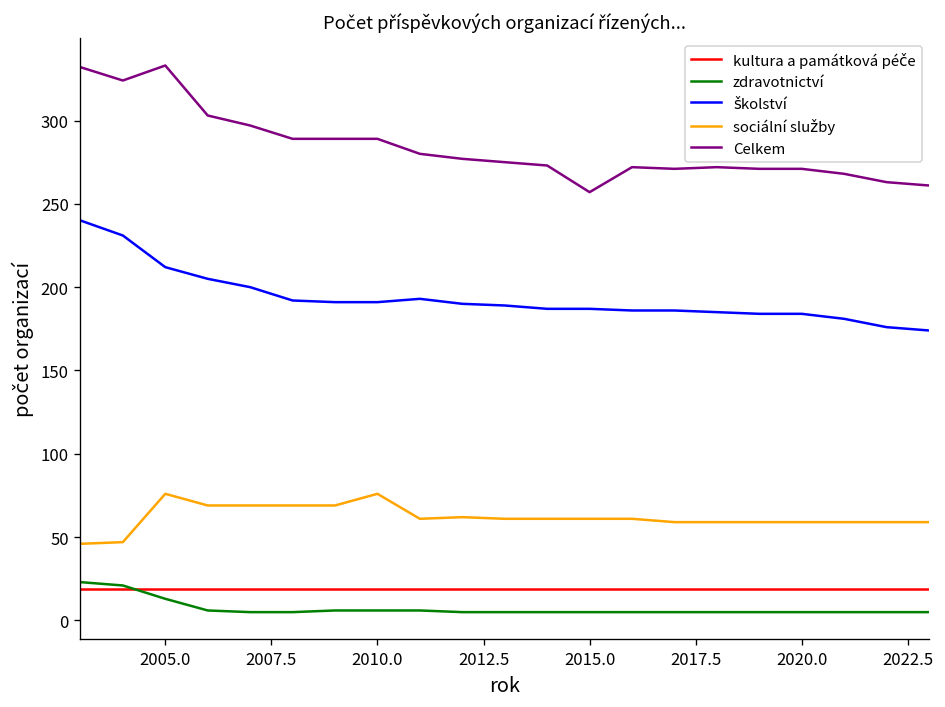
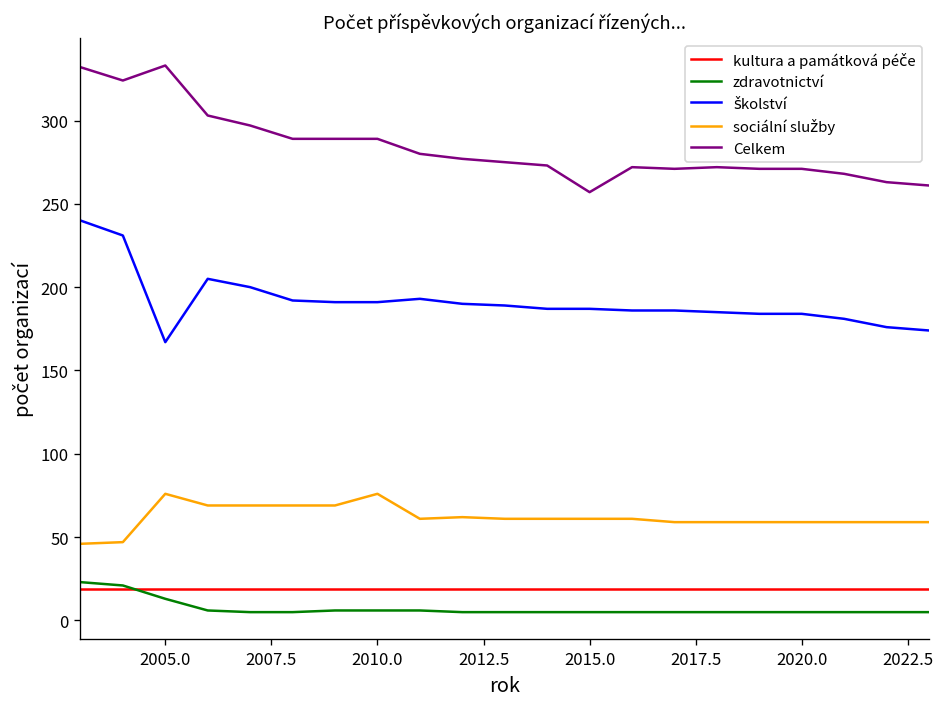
školství, 2005.0: 212 -> 167
